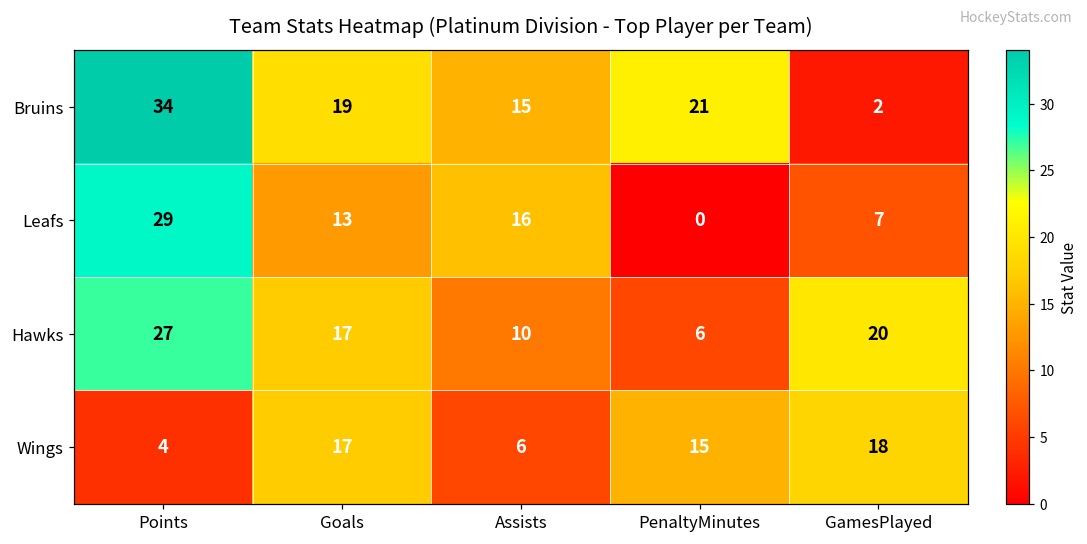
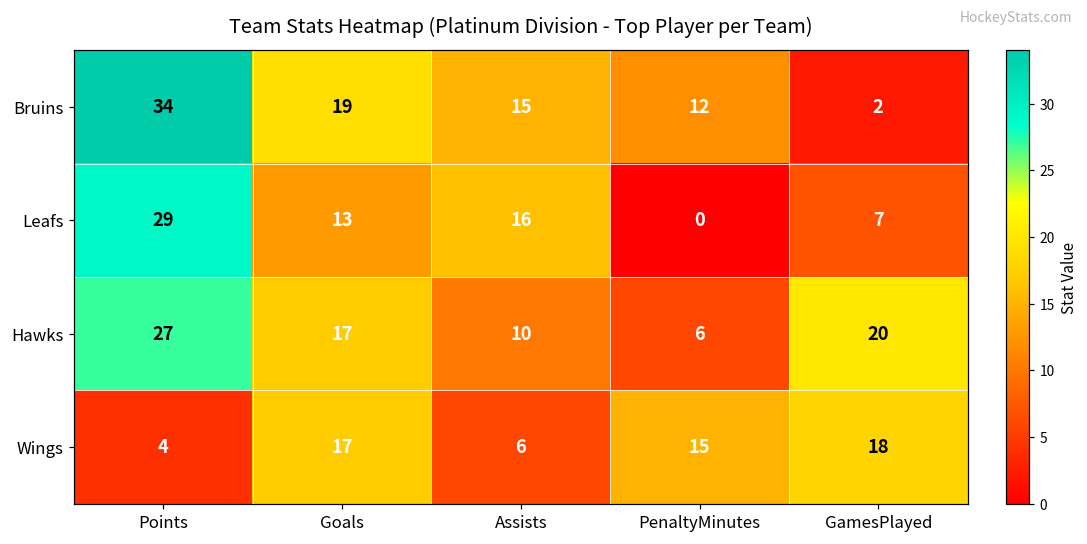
Bruins, PenaltyMinutes: 21 -> 12
